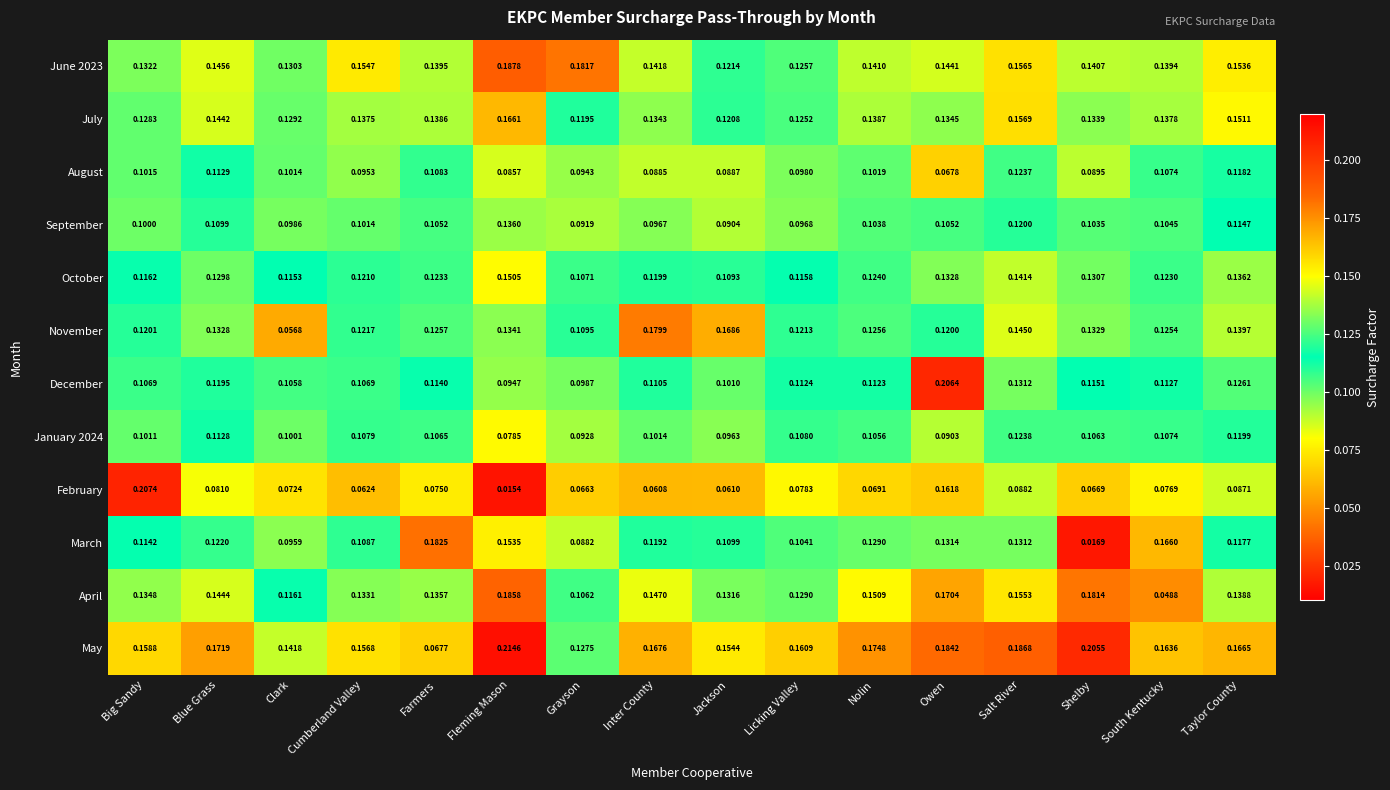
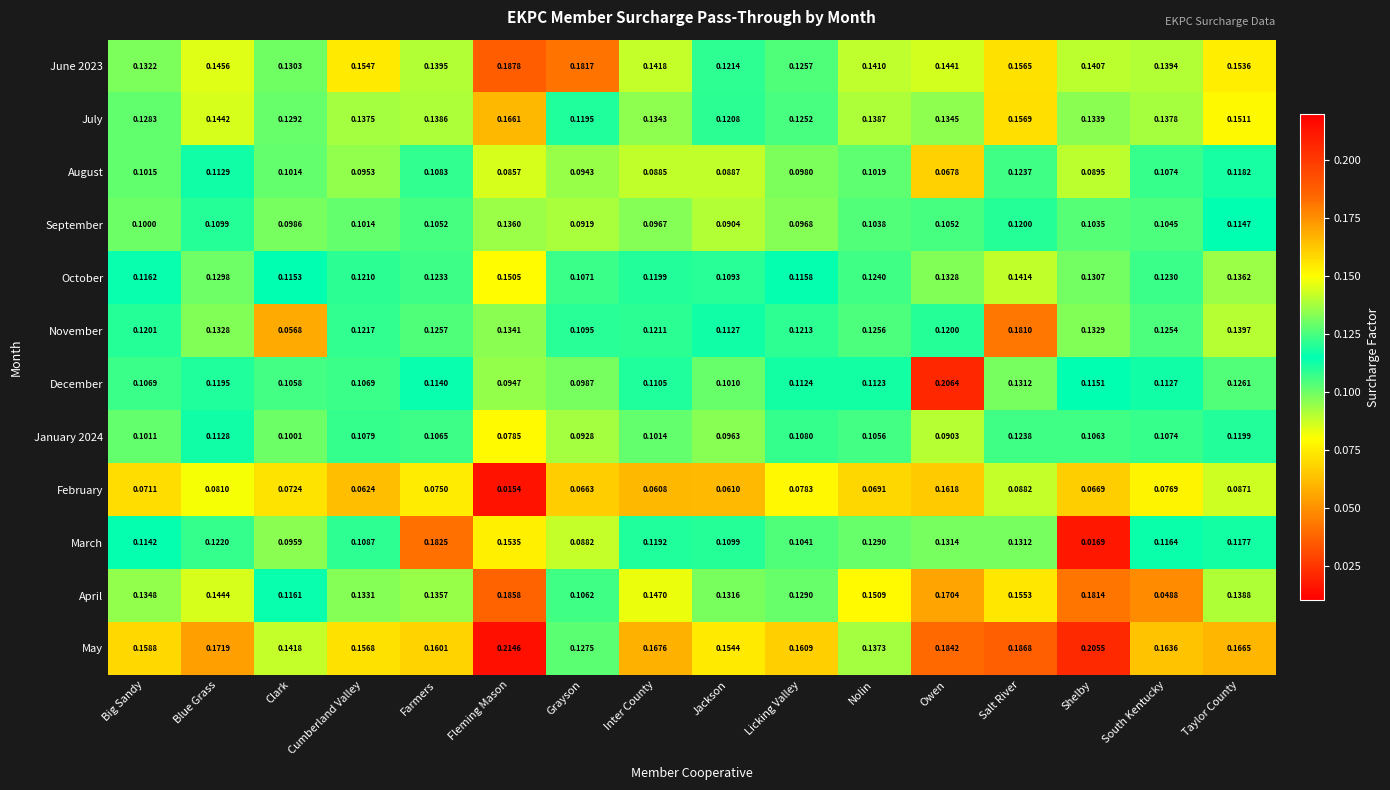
November, Inter County: 0.1799 -> 0.1211
November, Jackson: 0.1686 -> 0.1127
November, Salt River: 0.1450 -> 0.1810
February, Big Sandy: 0.2074 -> 0.0711
March, South Kentucky: 0.1660 -> 0.1164
May, Farmers: 0.0677 -> 0.1601
May, Nolin: 0.1748 -> 0.1373
